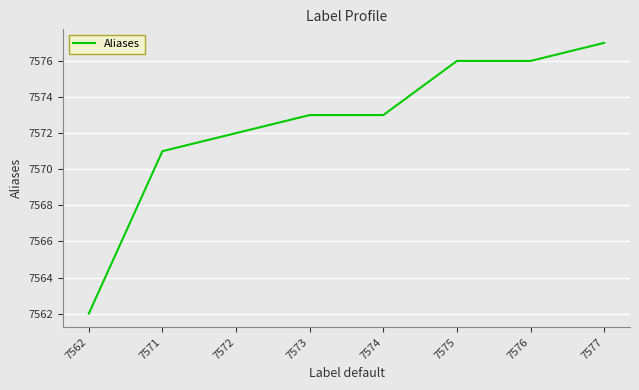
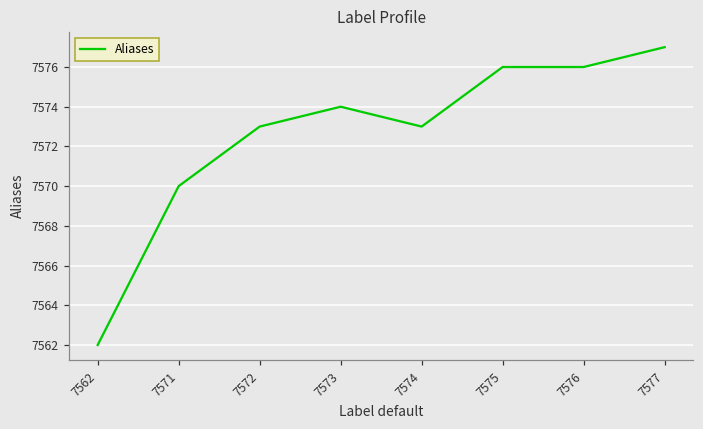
7571: 7571 -> 7570
7572: 7572 -> 7573
7573: 7573 -> 7574
